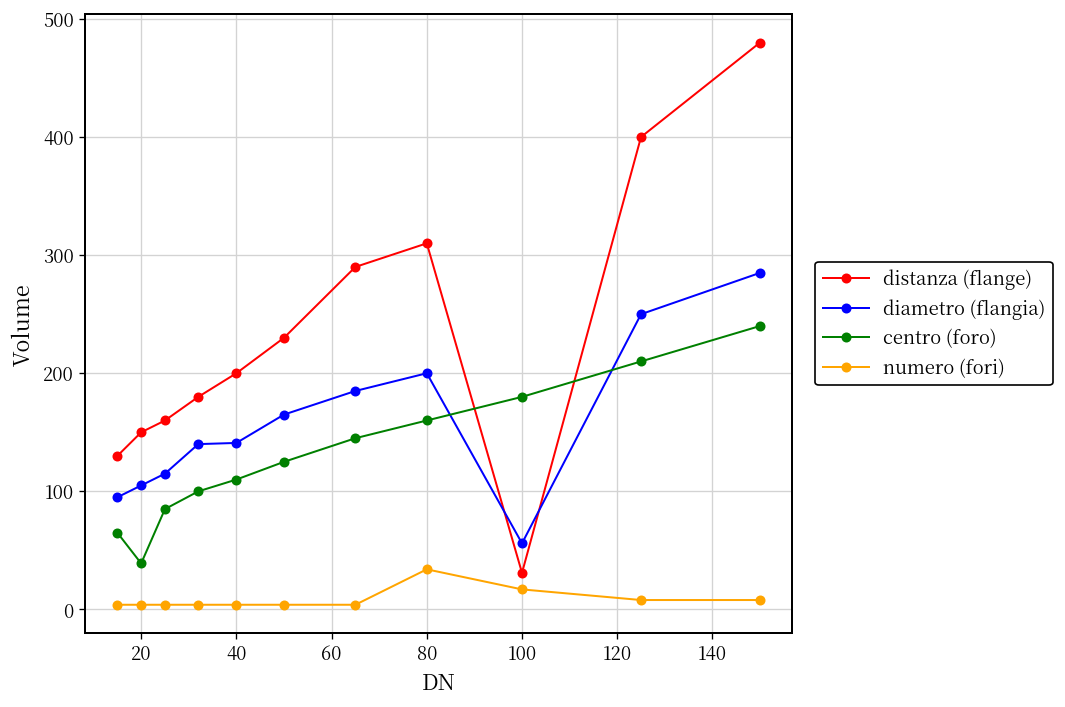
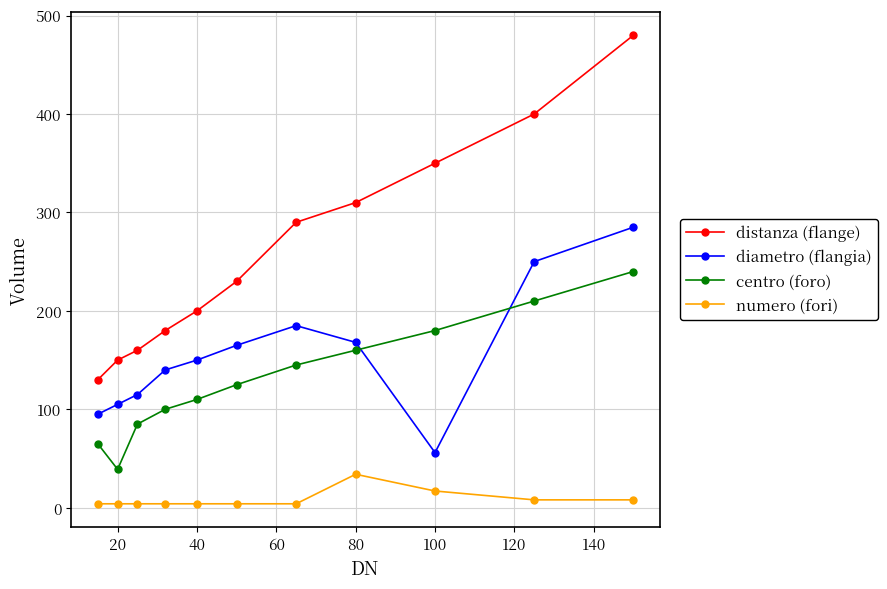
diametro (flangia), 40: 140 -> 150
diametro (flangia), 80: 200 -> 170
distanza (flange), 100: 30 -> 350
